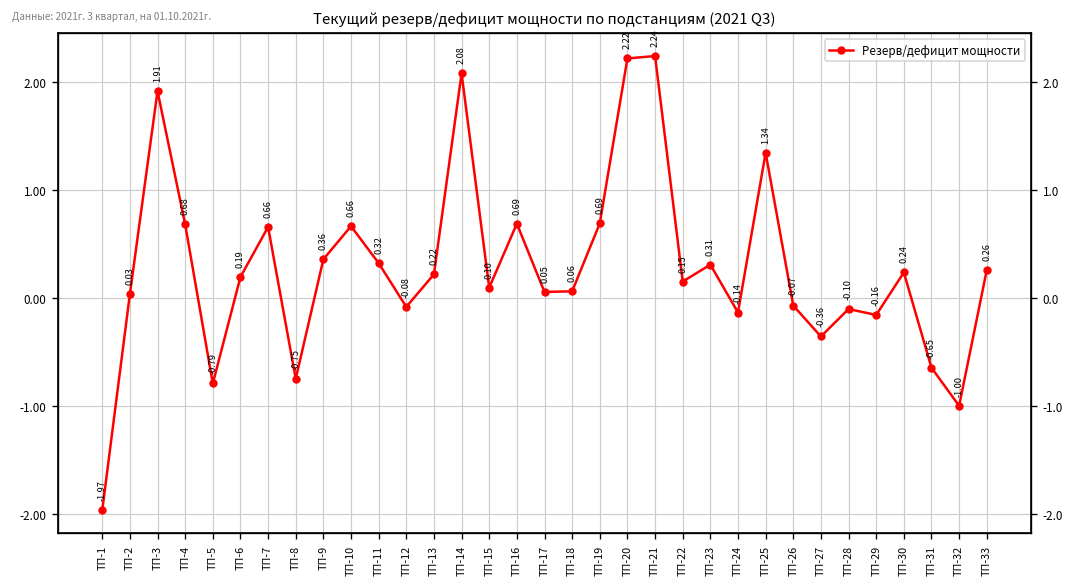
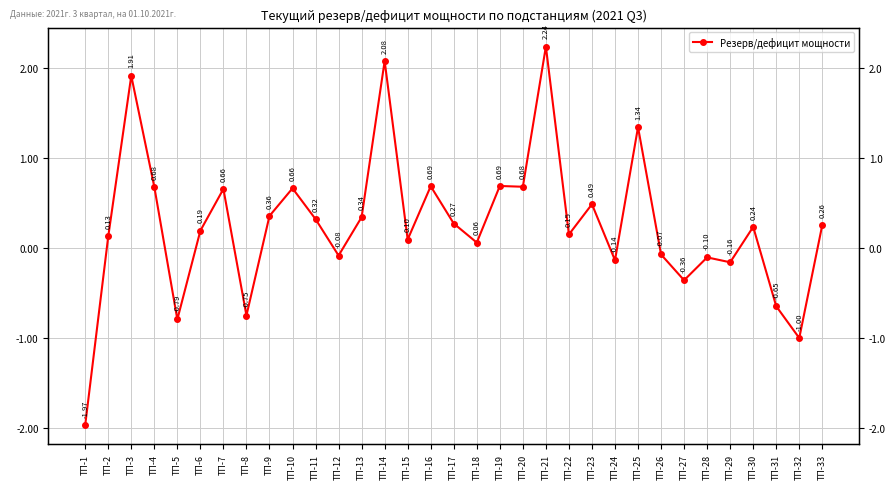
ТП-2: 0.03 -> 0.13
ТП-13: 0.22 -> 0.34
ТП-17: 0.05 -> 0.27
ТП-20: 2.22 -> 0.68
ТП-23: 0.31 -> 0.49
